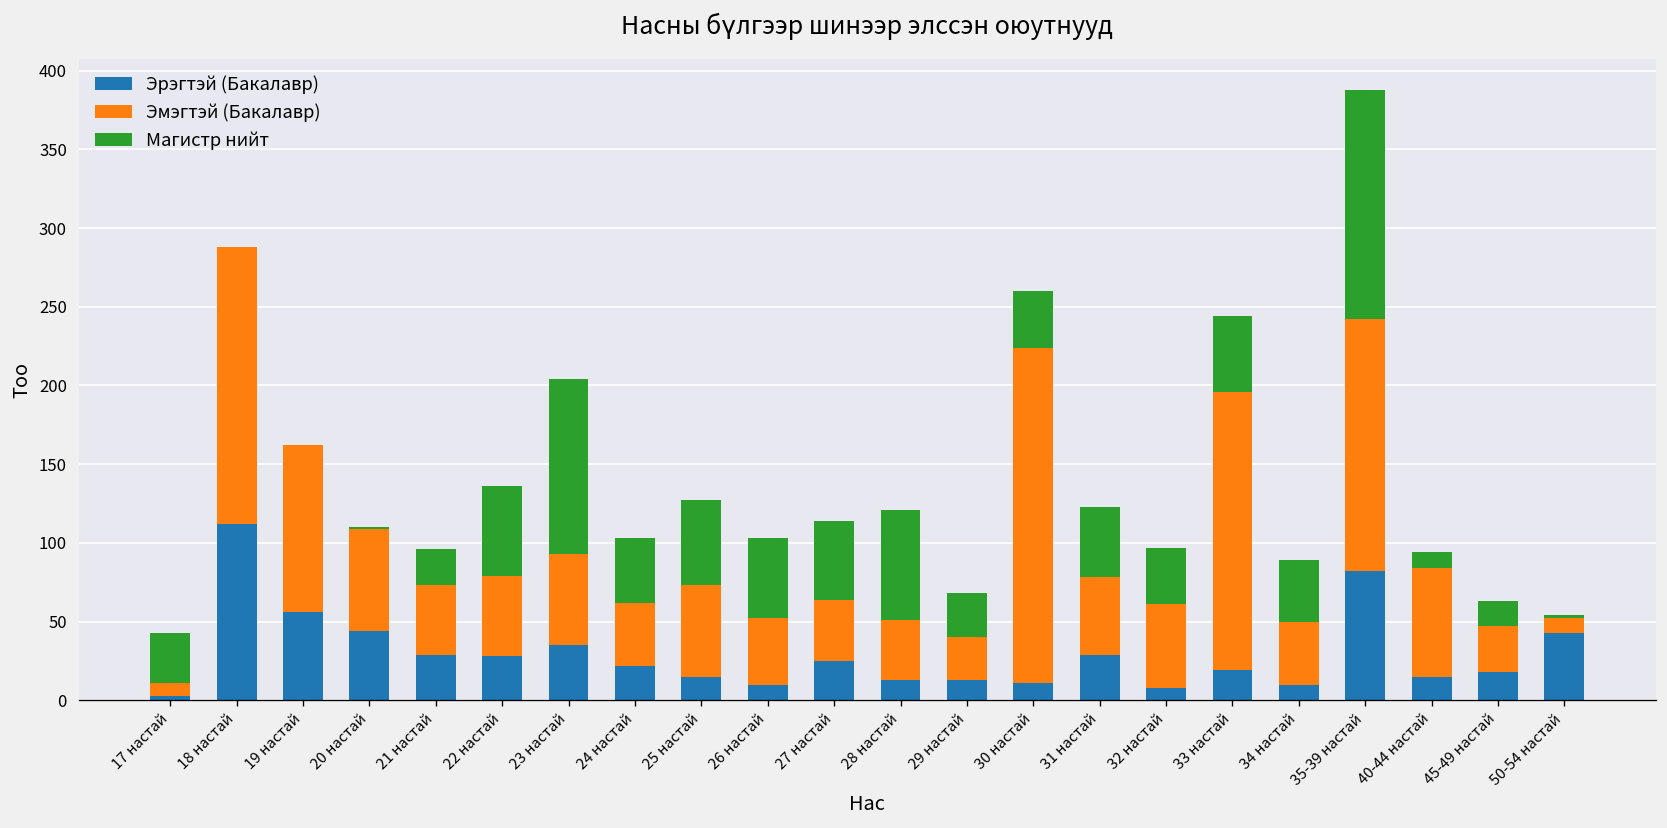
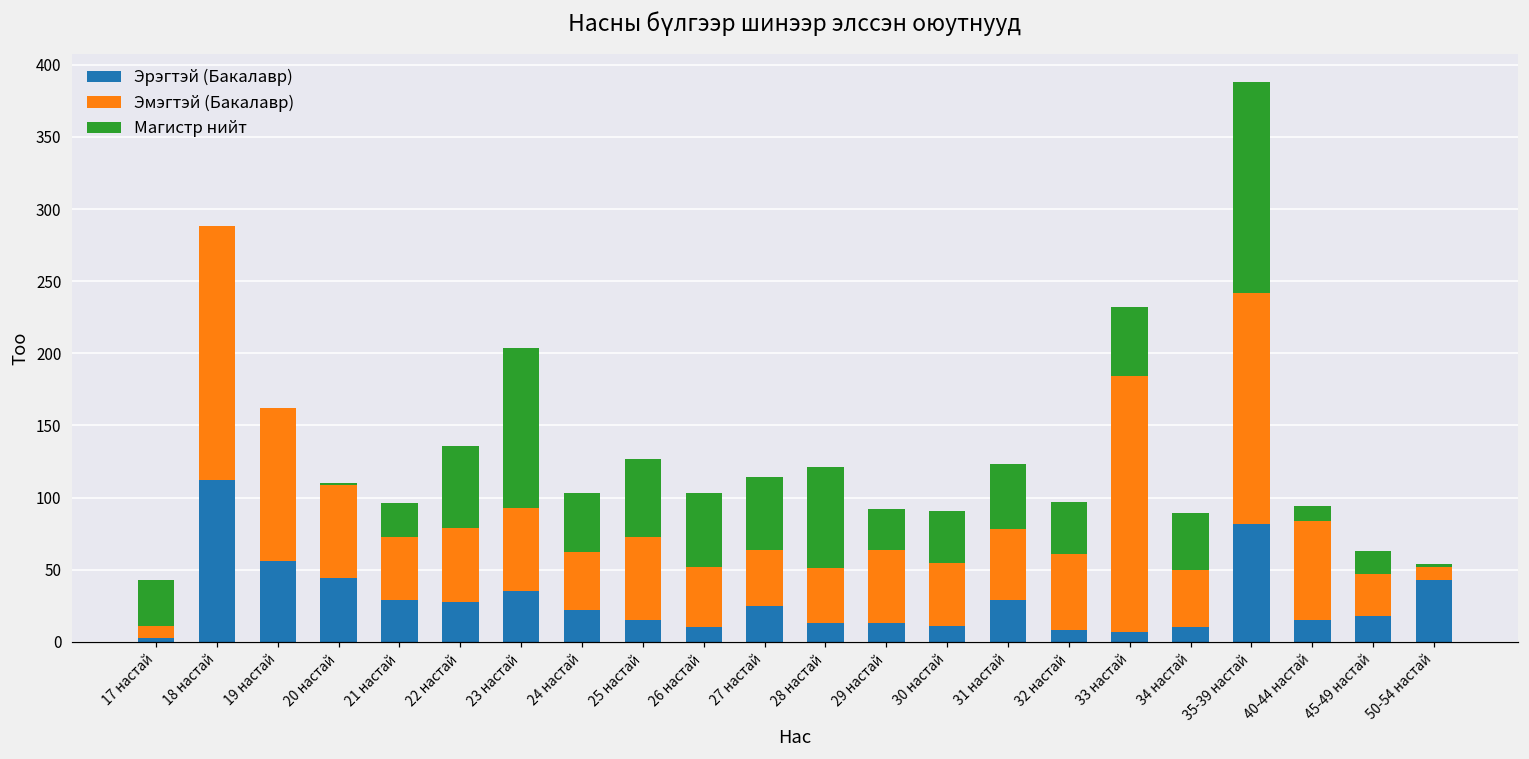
Эмэгтэй (Бакалавр), 29 настай: 27 -> 51
Эмэгтэй (Бакалавр), 30 настай: 213 -> 44
Эрэгтэй (Бакалавр), 33 настай: 19 -> 7
